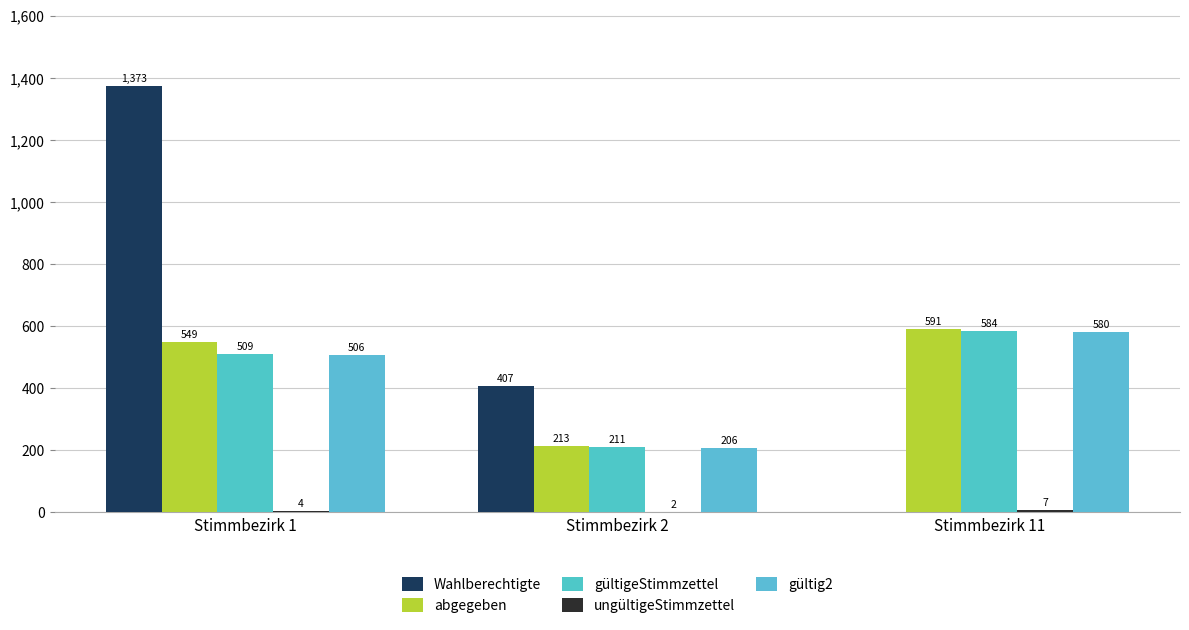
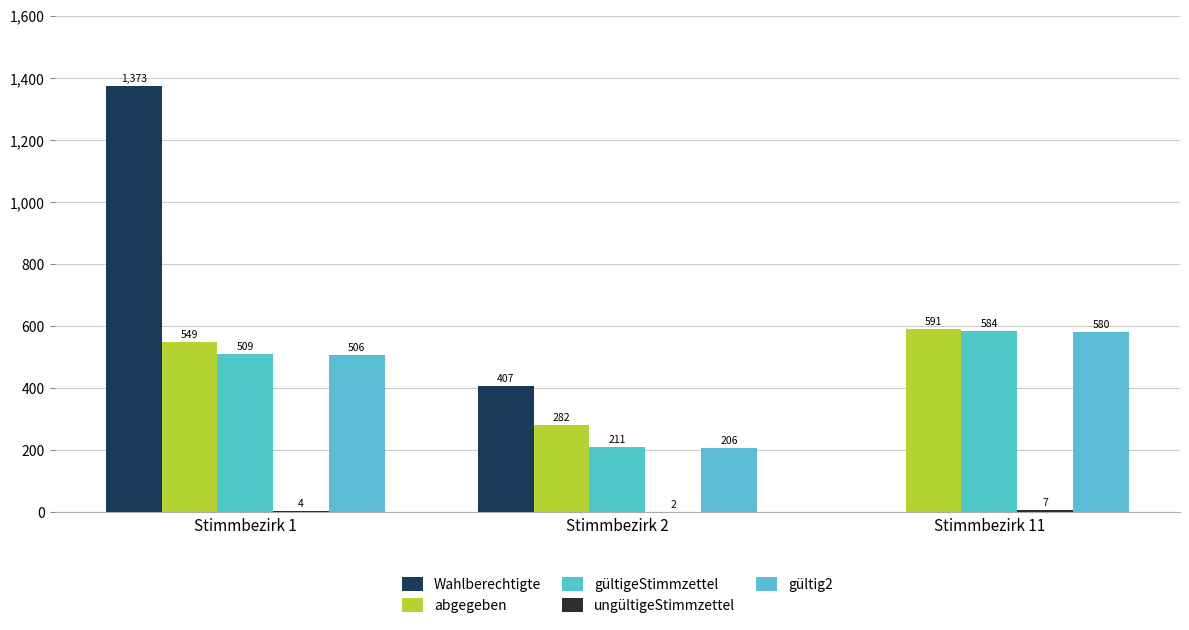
abgegeben, Stimmbezirk 2: 213 -> 282
